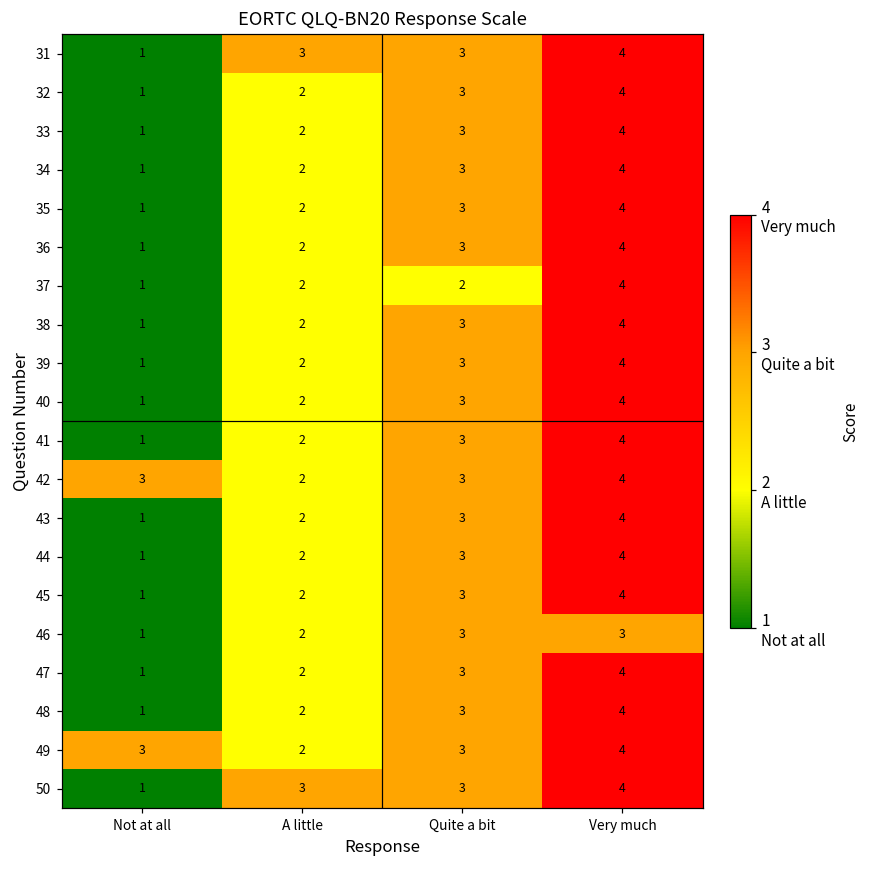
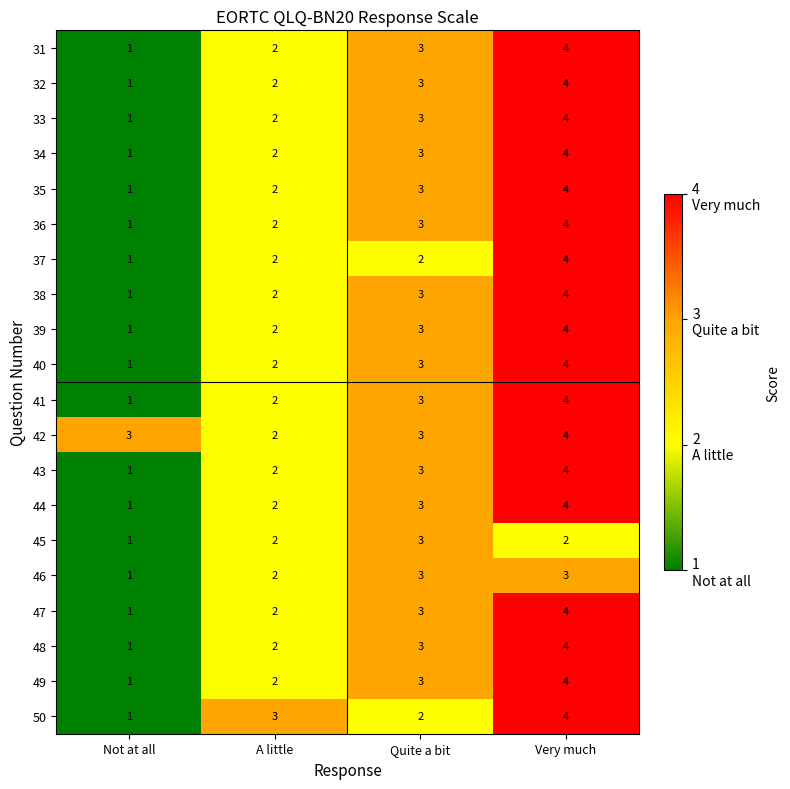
31, A little: 3 -> 2
45, Very much: 4 -> 2
49, Not at all: 3 -> 1
50, Quite a bit: 3 -> 2
